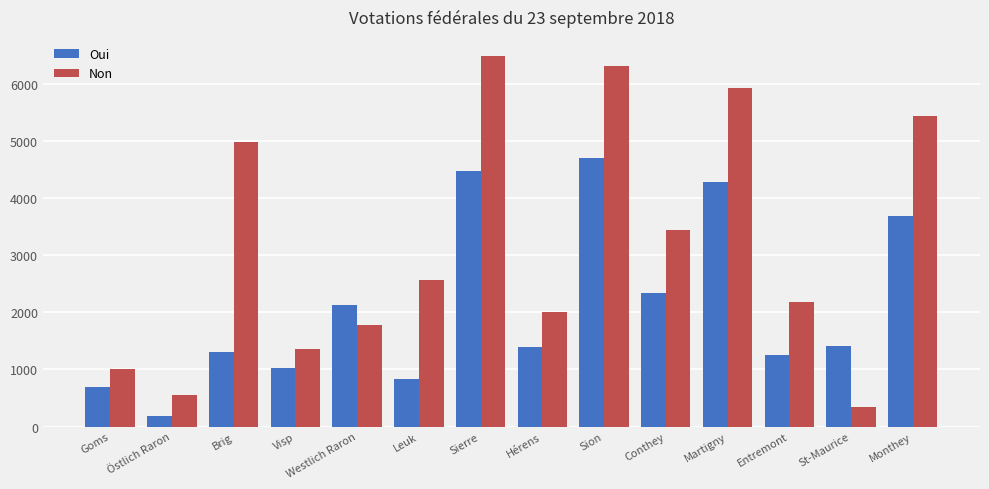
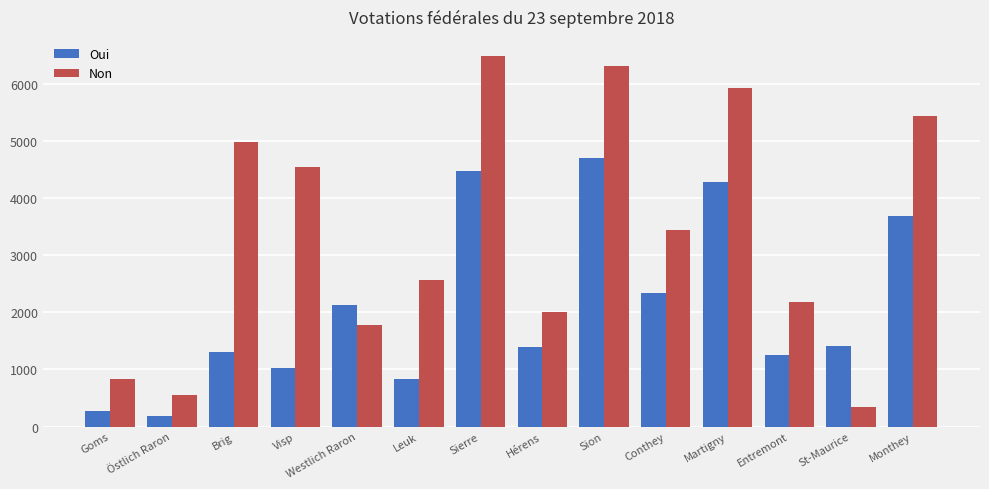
Oui, Goms: 700 -> 300
Non, Goms: 1000 -> 800
Non, Visp: 1400 -> 4600
